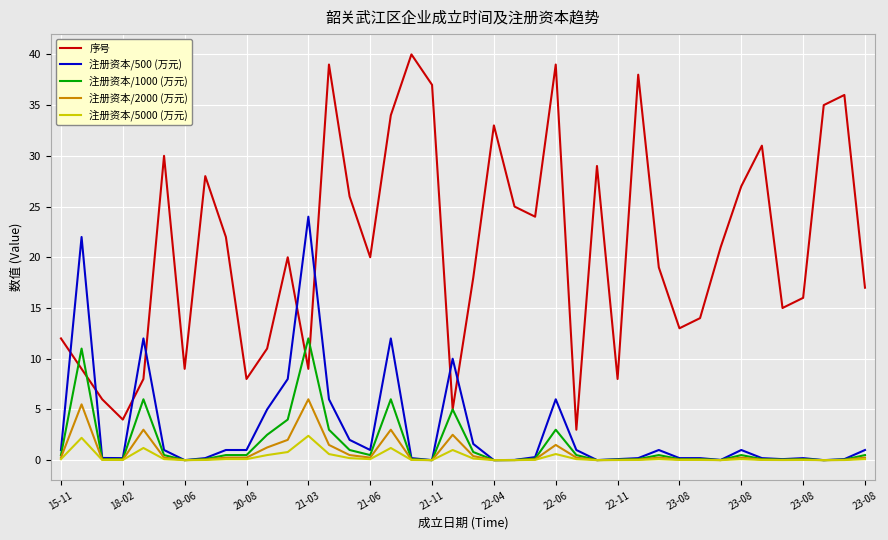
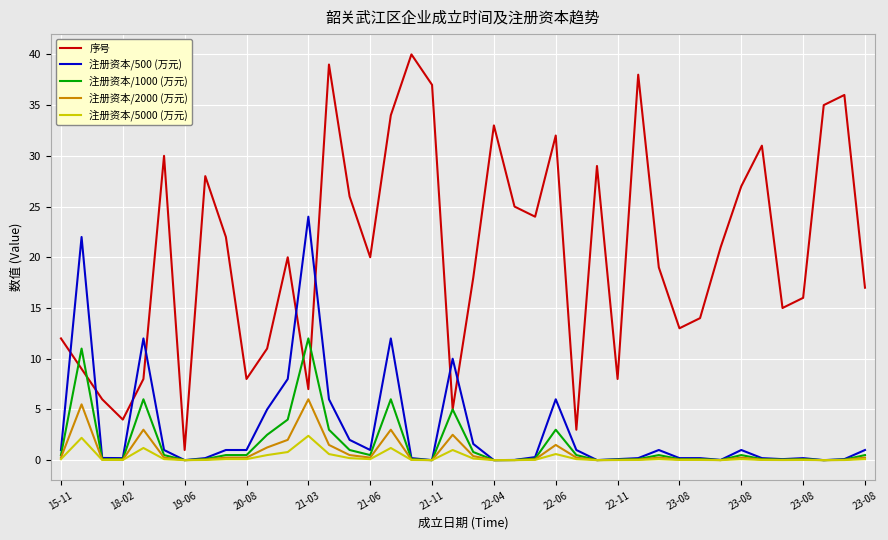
序号, 19-06: 9 -> 1
序号, 21-03: 9 -> 7
序号, 22-06: 39 -> 32
